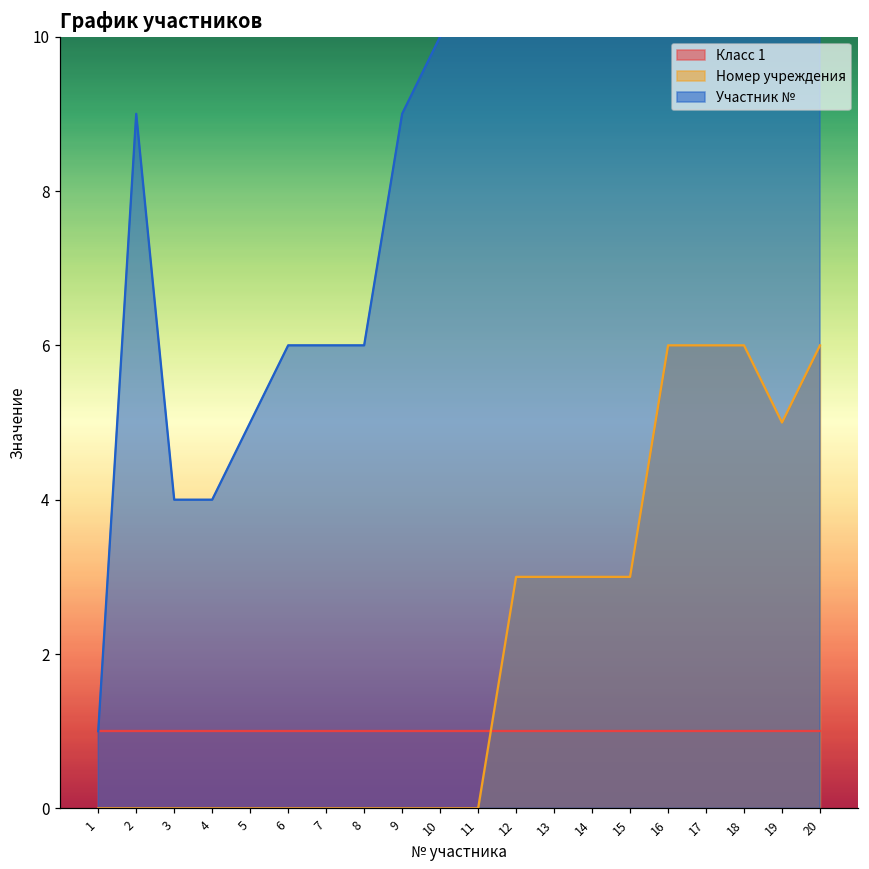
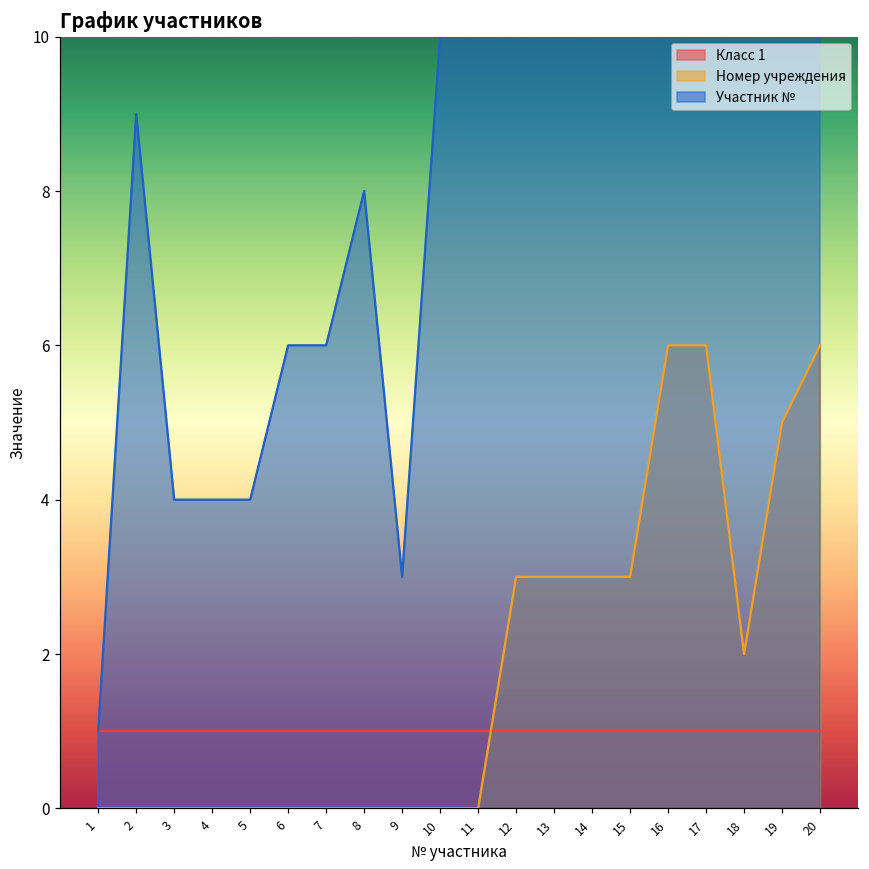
Участник №, 5: 5 -> 4
Участник №, 8: 6 -> 8
Участник №, 9: 9 -> 3
Номер учреждения, 18: 6 -> 2
